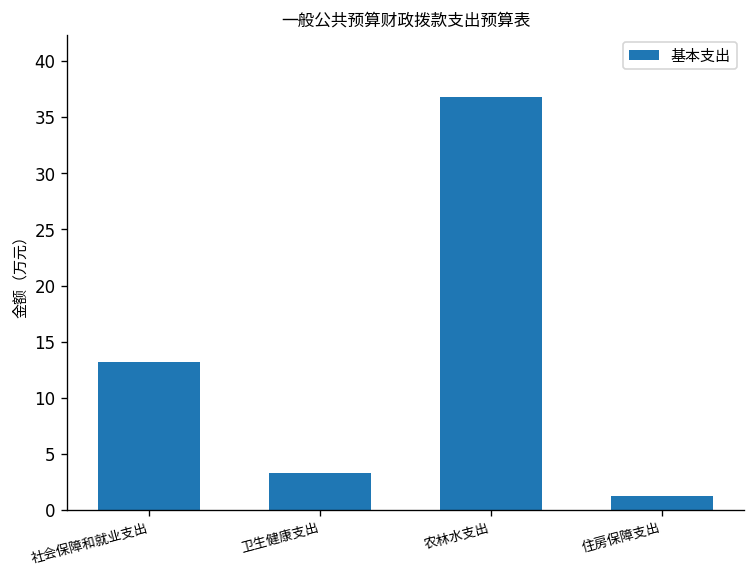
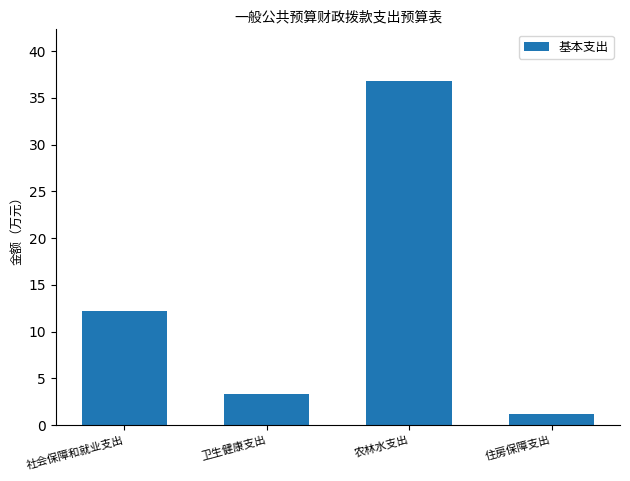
社会保障和就业支出: 13 -> 12
